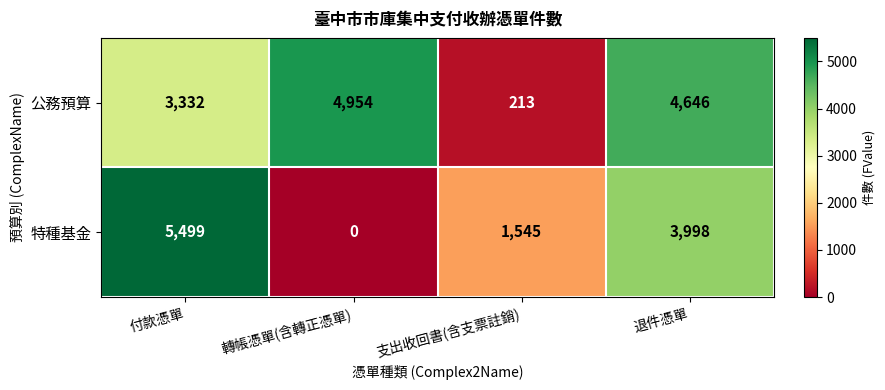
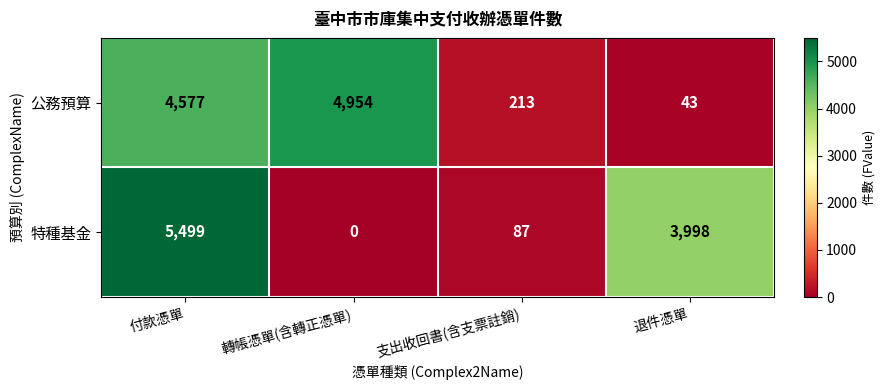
公務預算, 付款憑單: 3,332 -> 4,577
公務預算, 退件憑單: 4,646 -> 43
特種基金, 支出收回書(含支票註銷): 1,545 -> 87
